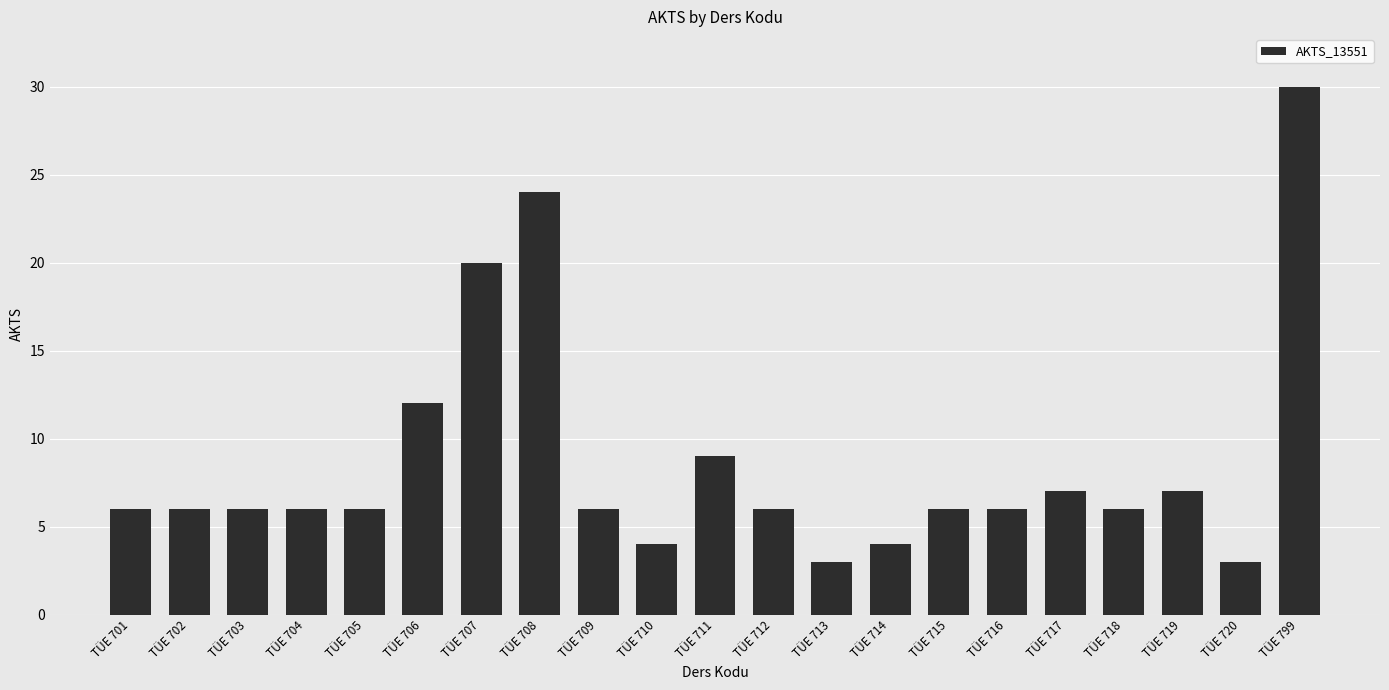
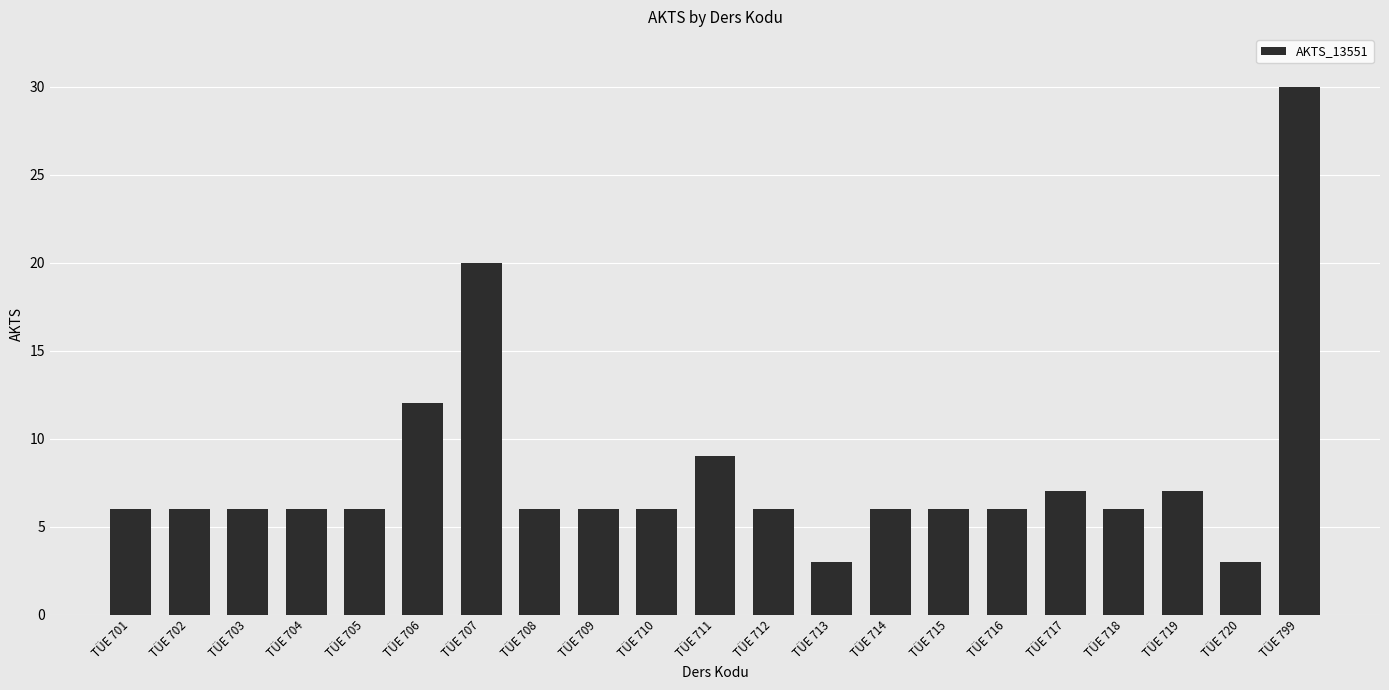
TÜE 708: 24 -> 6
TÜE 710: 4 -> 6
TÜE 714: 4 -> 6
